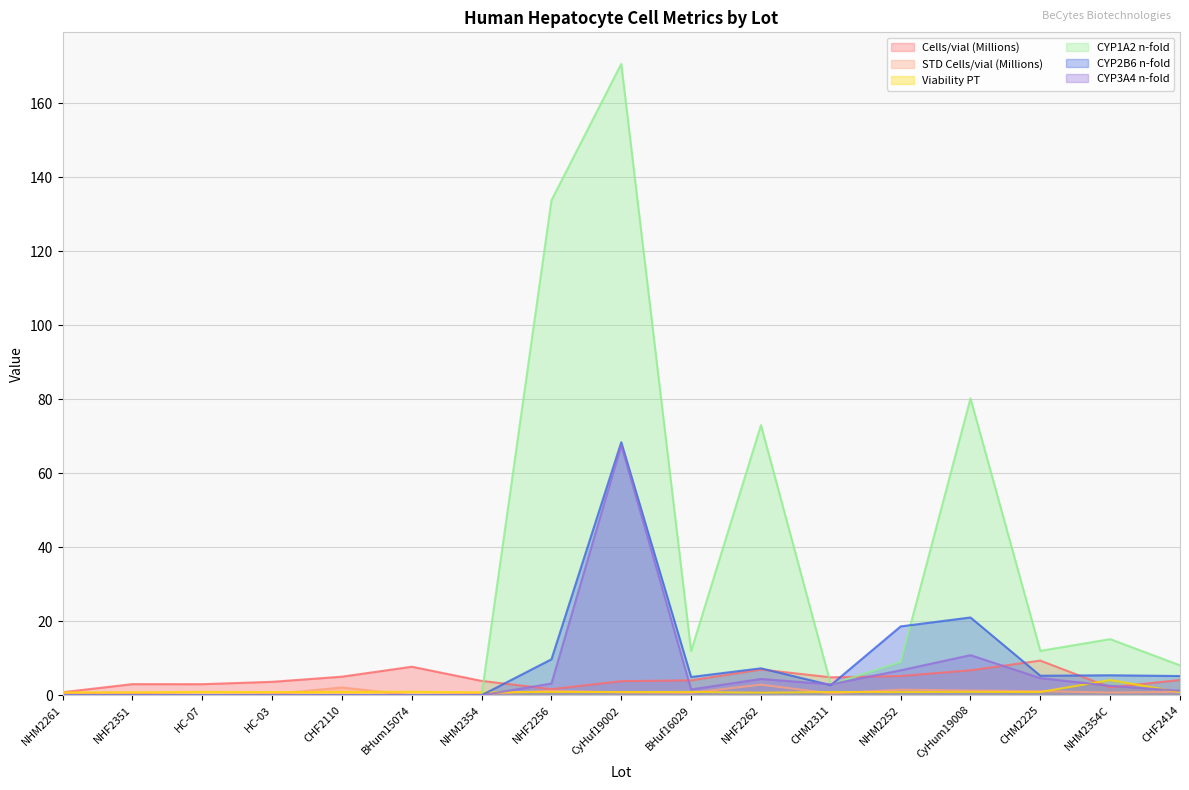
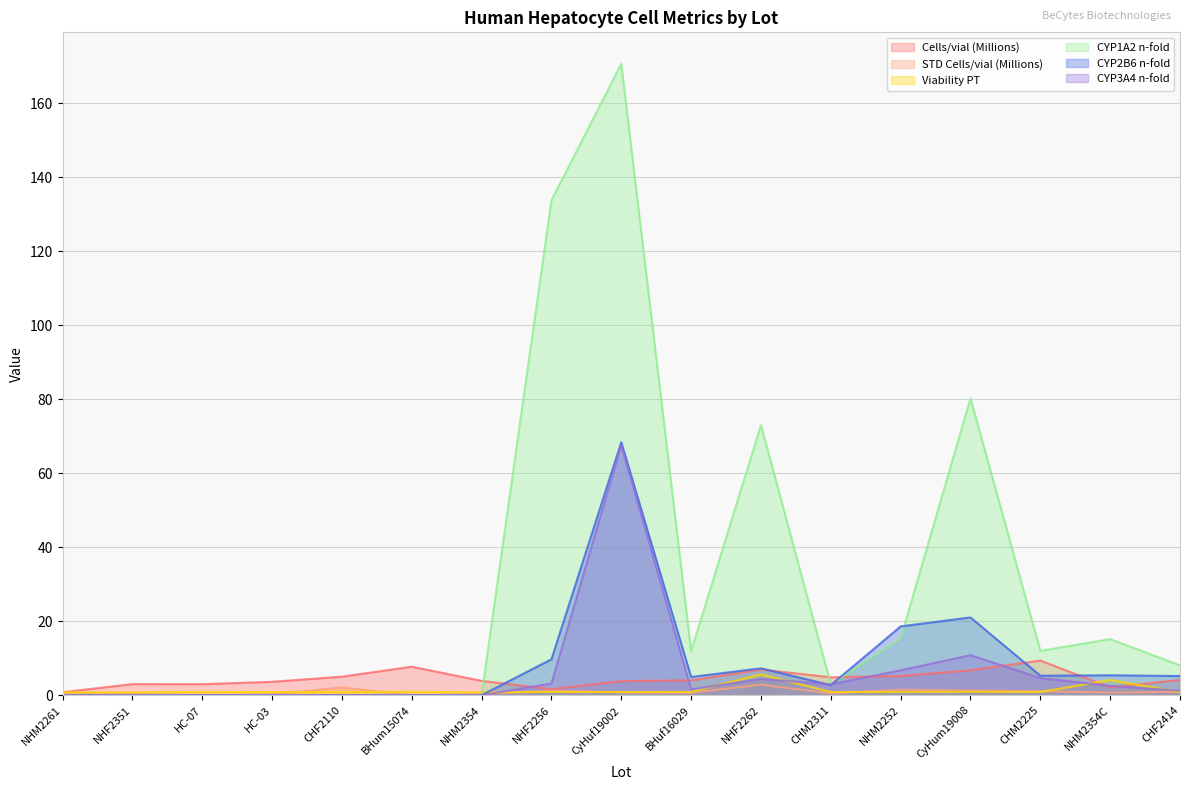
Viability PT, NHF2262: 1 -> 6
CYP1A2 n-fold, NHM2252: 9 -> 15
